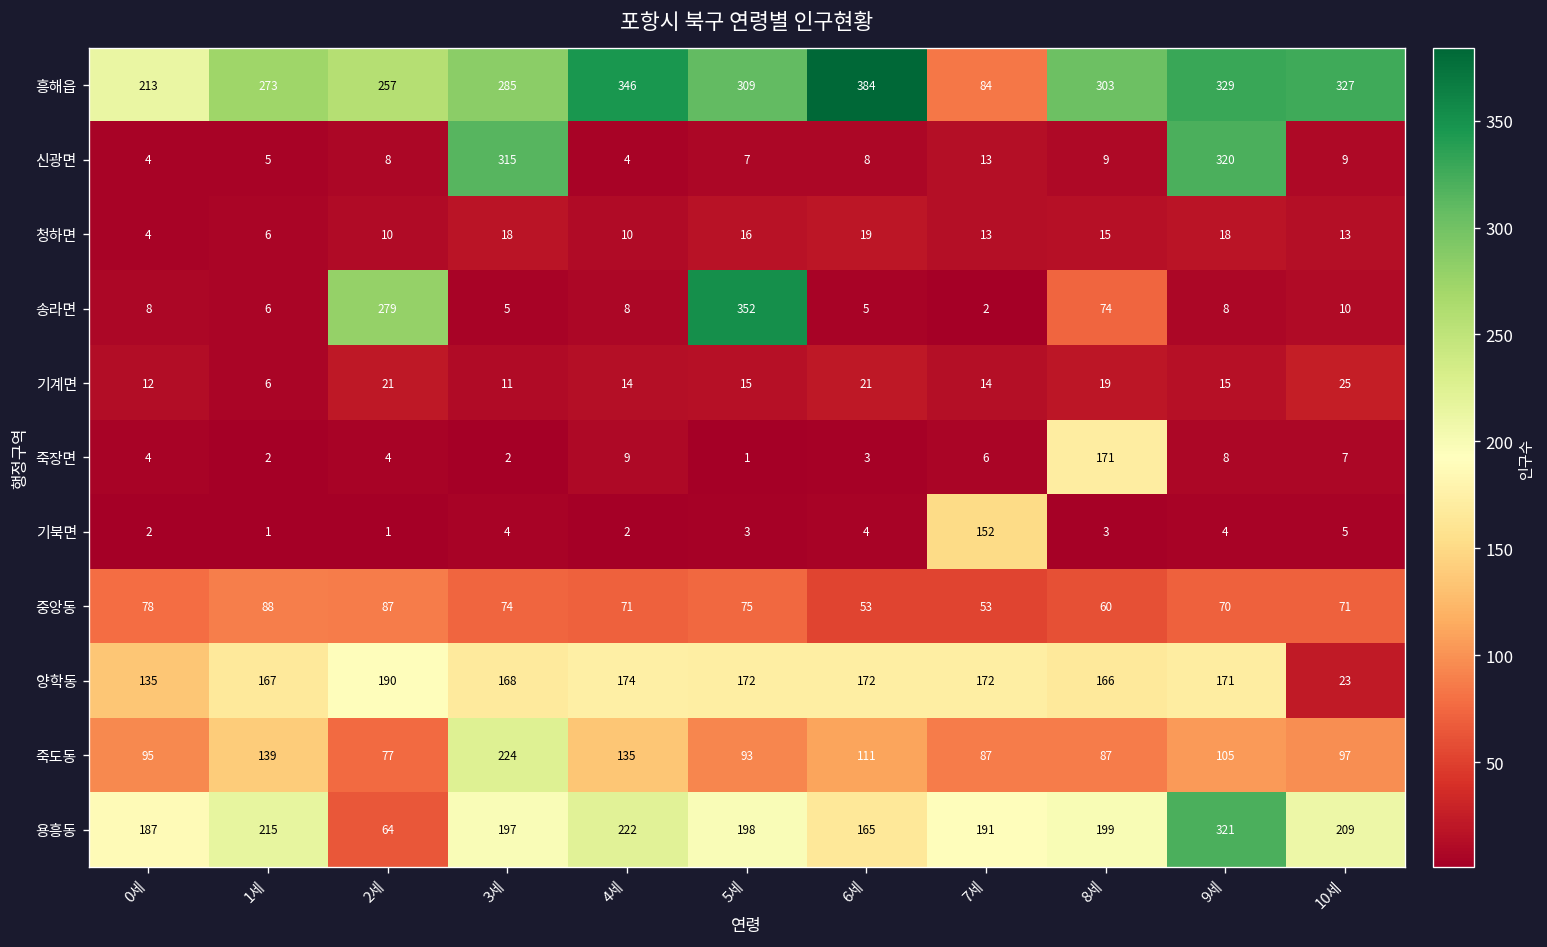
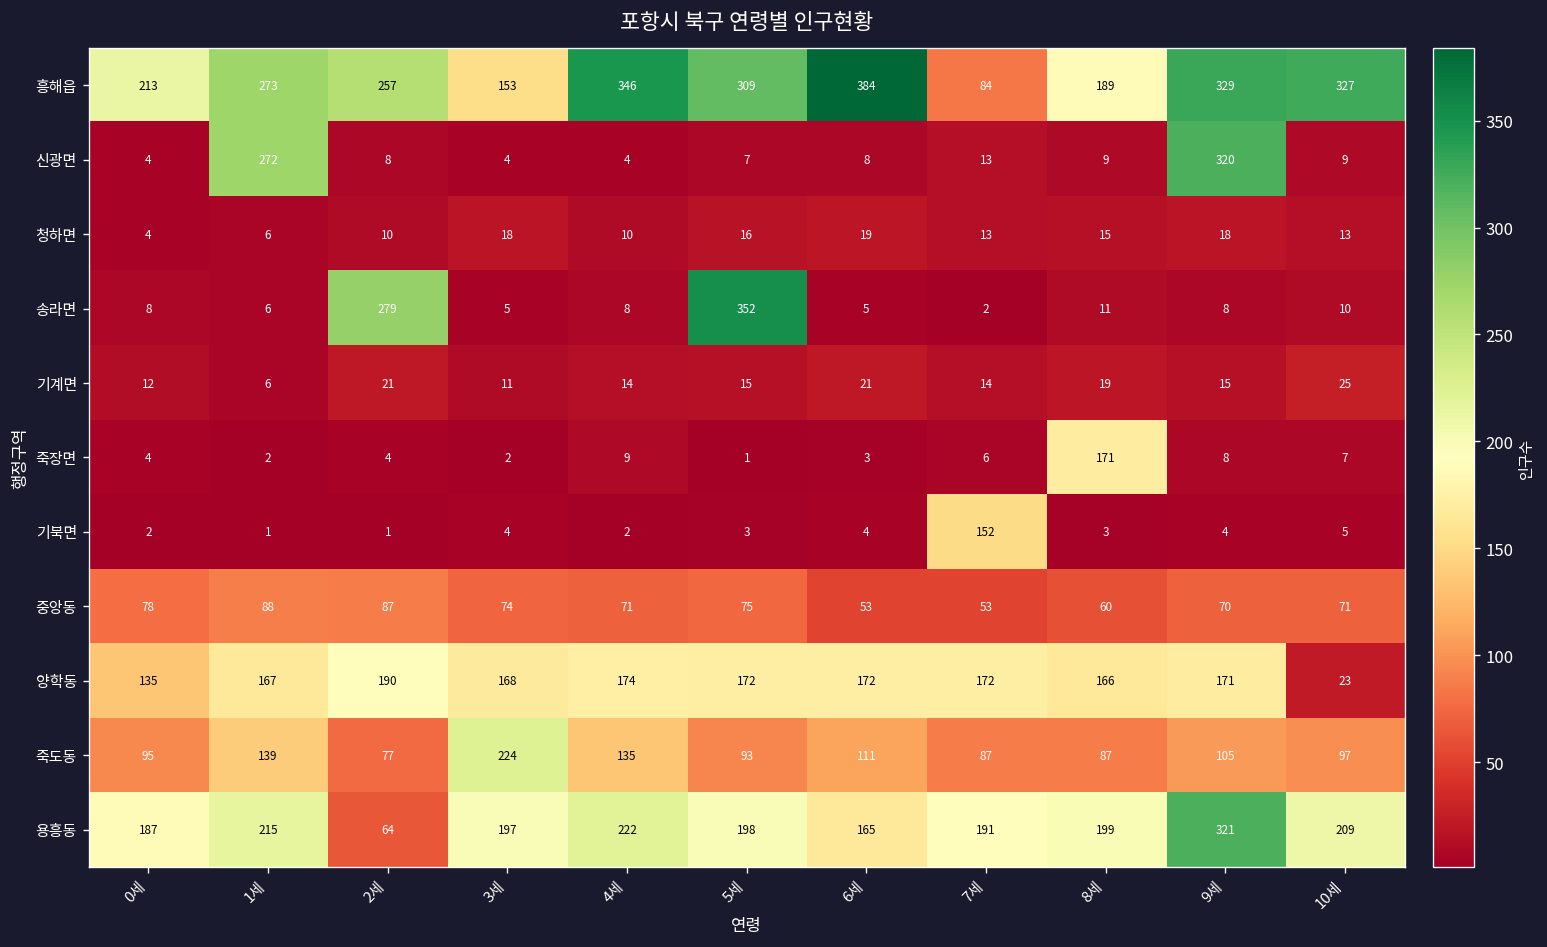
흥해읍, 3세: 285 -> 153
흥해읍, 8세: 303 -> 189
신광면, 1세: 5 -> 272
신광면, 3세: 315 -> 4
송라면, 8세: 74 -> 11
